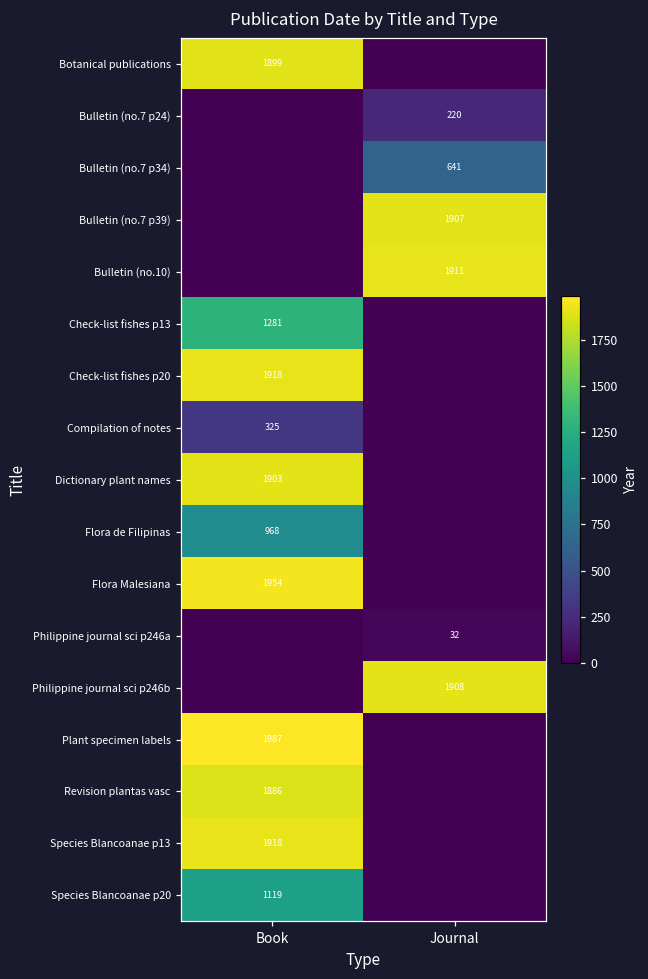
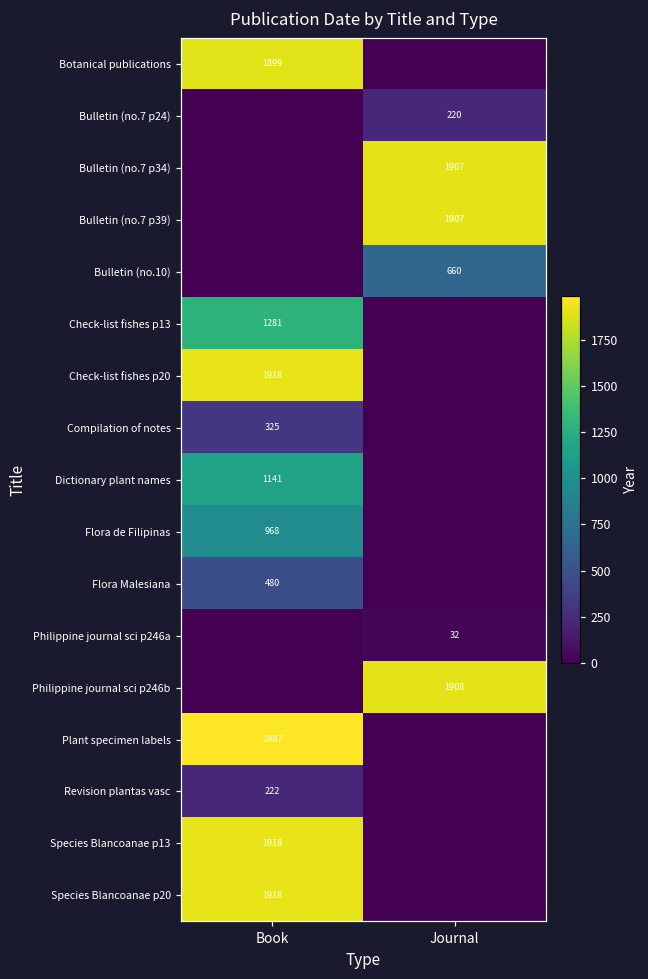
Bulletin (no.7 p34), Journal: 641 -> 1907
Bulletin (no.10), Journal: 1911 -> 660
Dictionary plant names, Book: 1903 -> 1141
Flora Malesiana, Book: 1954 -> 480
Revision plantas vasc, Book: 1886 -> 222
Species Blancoanae p20, Book: 1119 -> 1918
